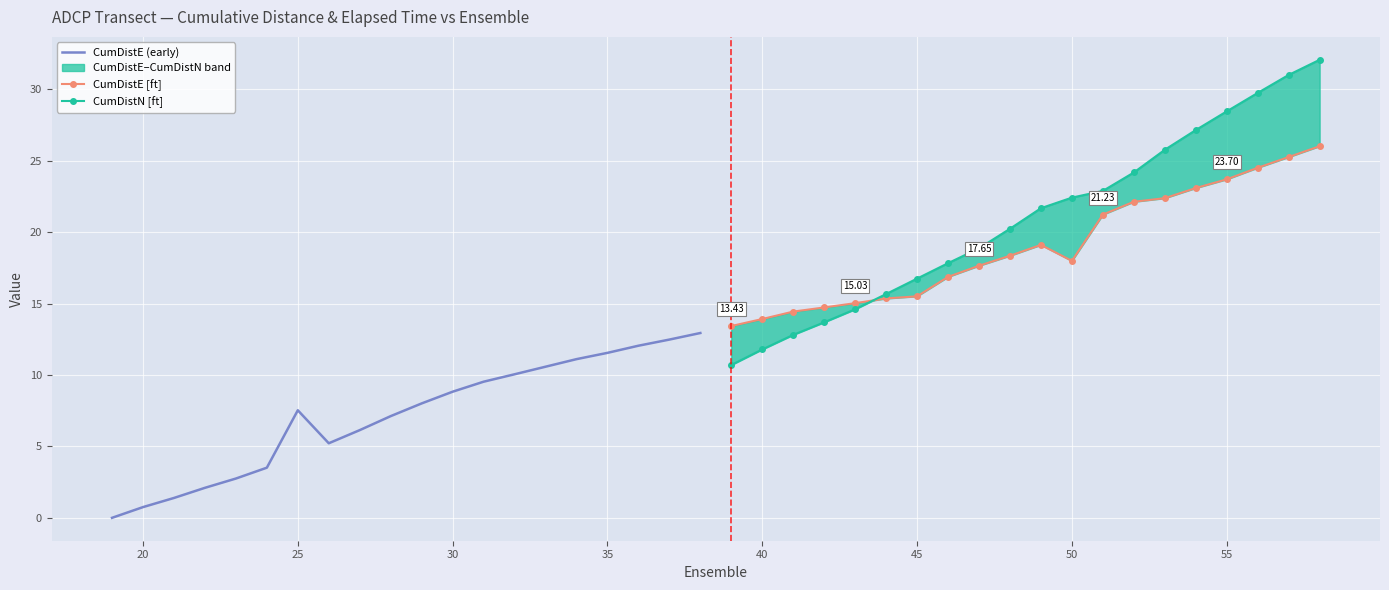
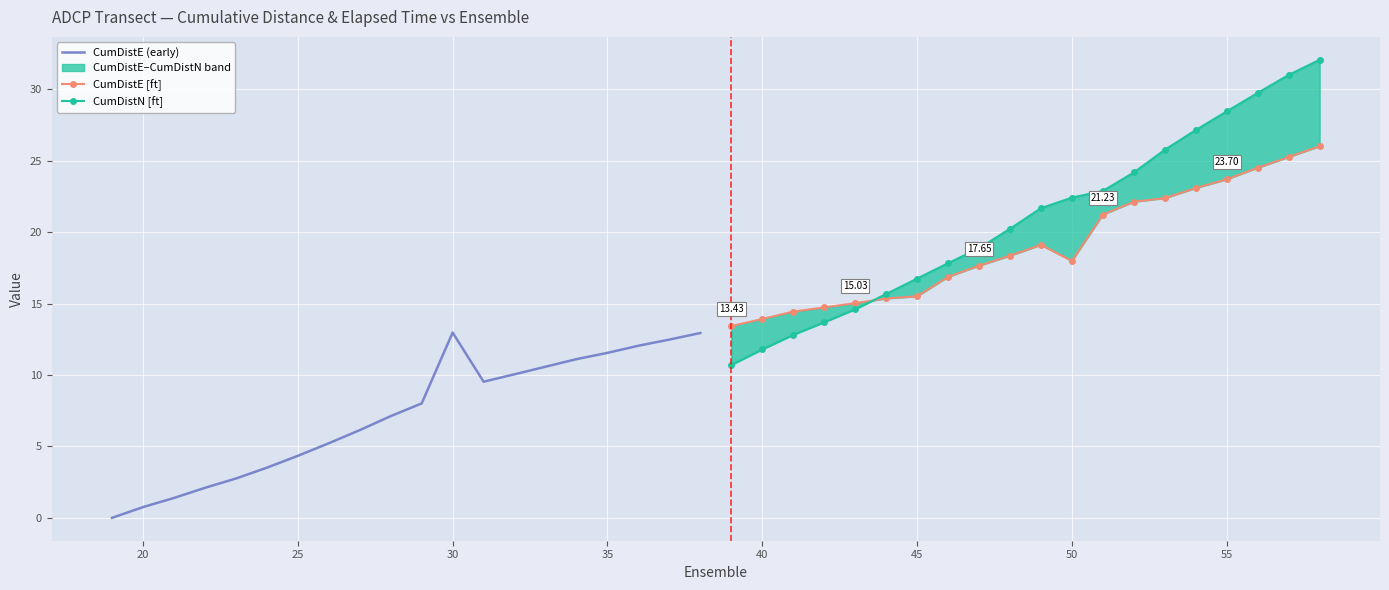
CumDistE (early), 25: 7.5 -> 4.3
CumDistE (early), 30: 8.8 -> 13.0
